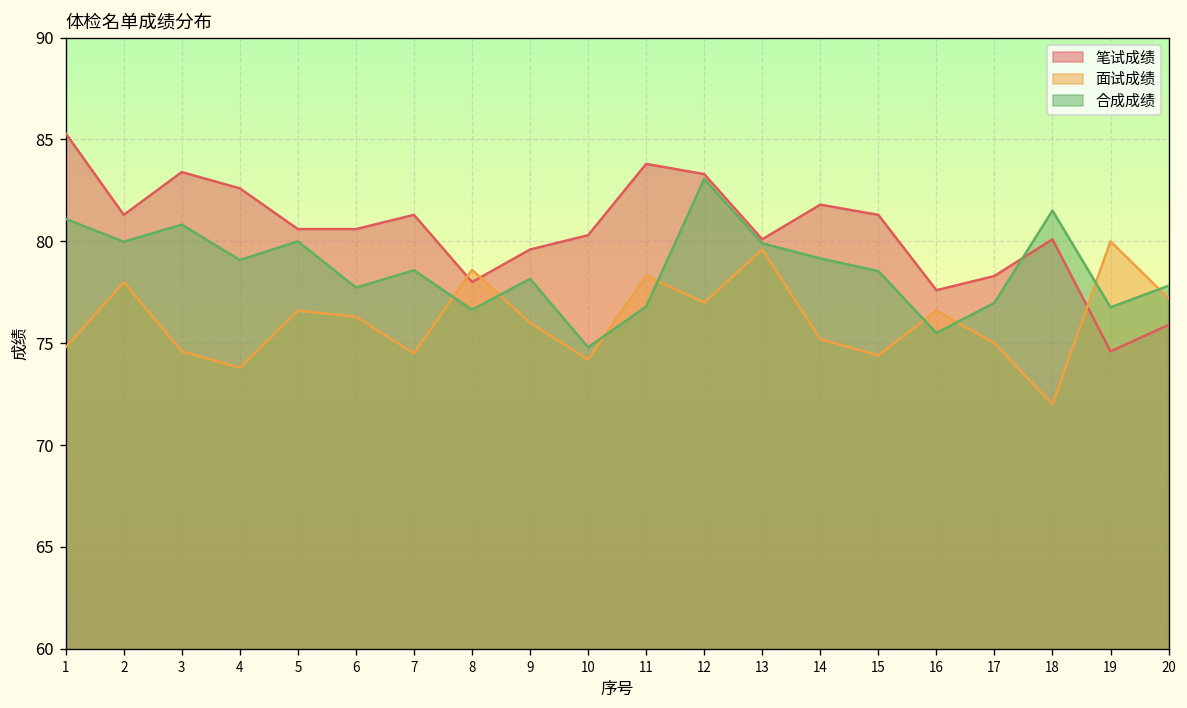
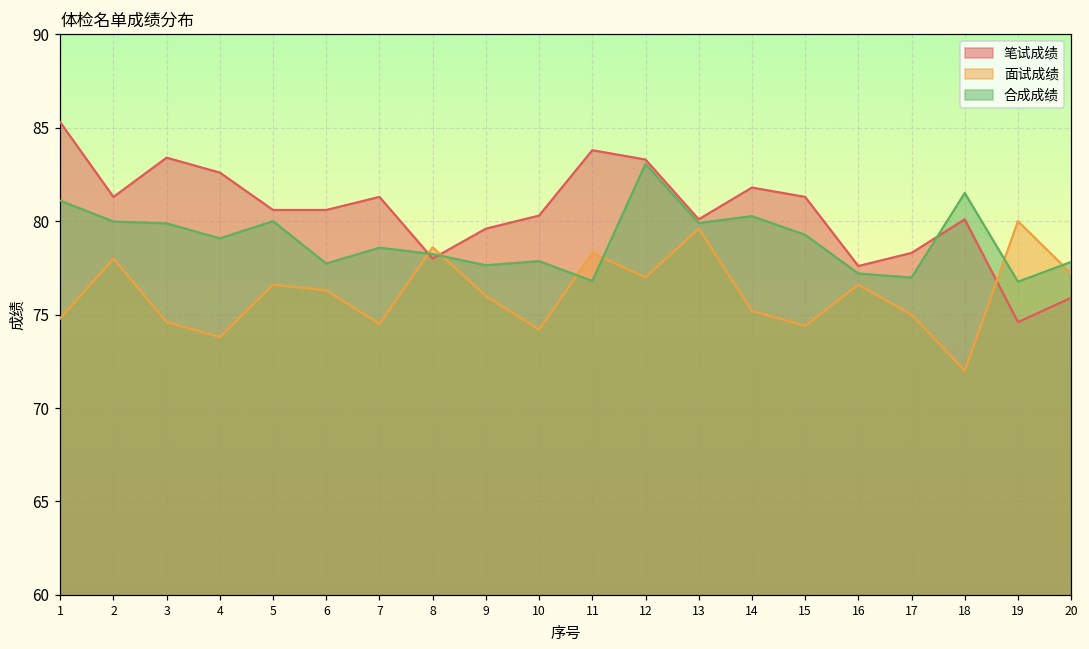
合成成绩, 3: 80.8 -> 79.9
合成成绩, 8: 76.6 -> 78.2
合成成绩, 9: 78.2 -> 77.6
合成成绩, 10: 74.8 -> 77.9
合成成绩, 14: 79.2 -> 80.3
合成成绩, 15: 78.5 -> 79.3
合成成绩, 16: 75.5 -> 77.2
